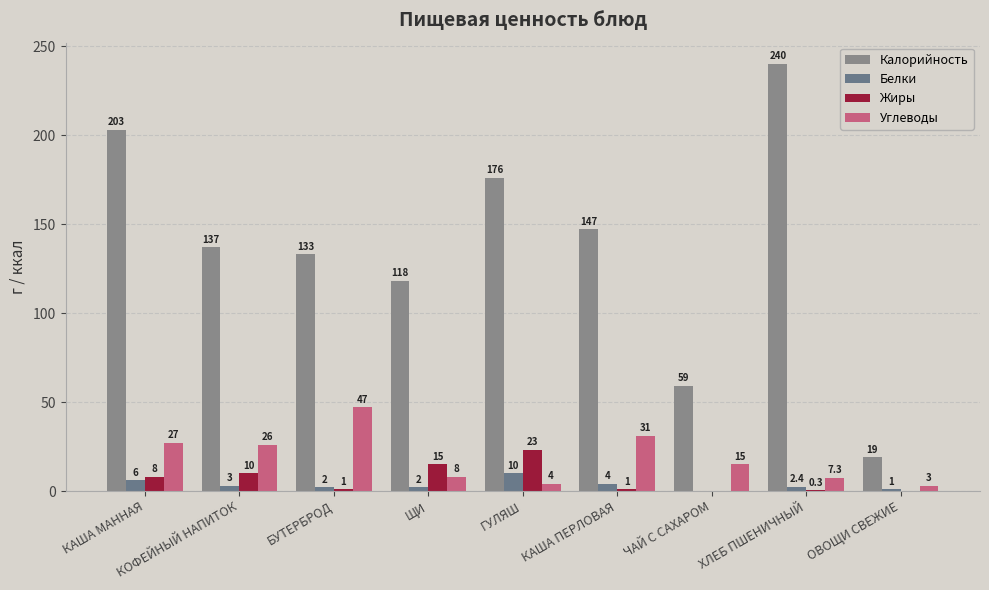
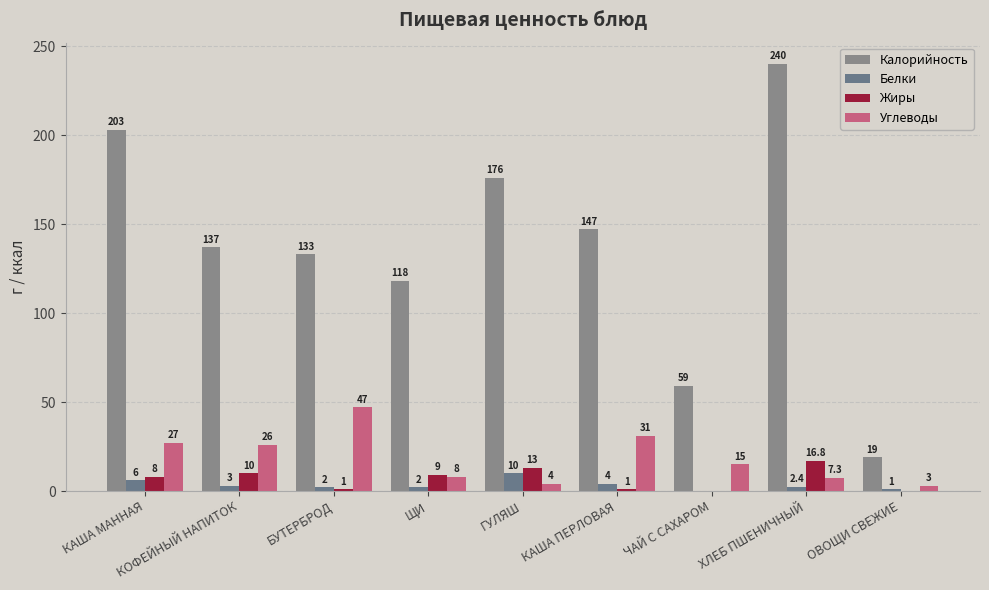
Жиры, ЩИ: 15 -> 9
Жиры, ГУЛЯШ: 23 -> 13
Жиры, ХЛЕБ ПШЕНИЧНЫЙ: 0.3 -> 16.8
